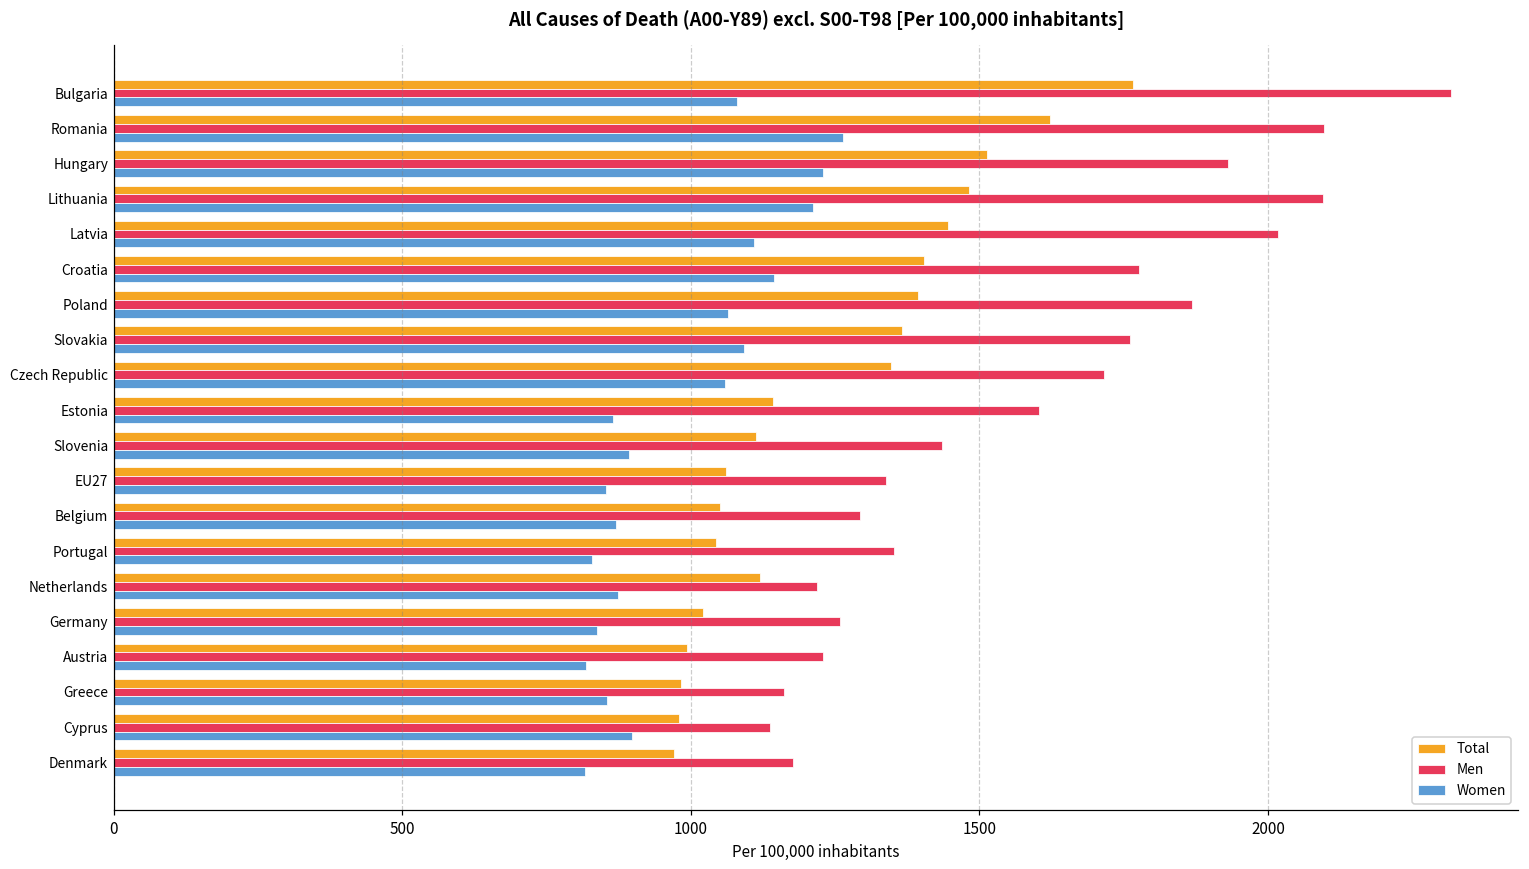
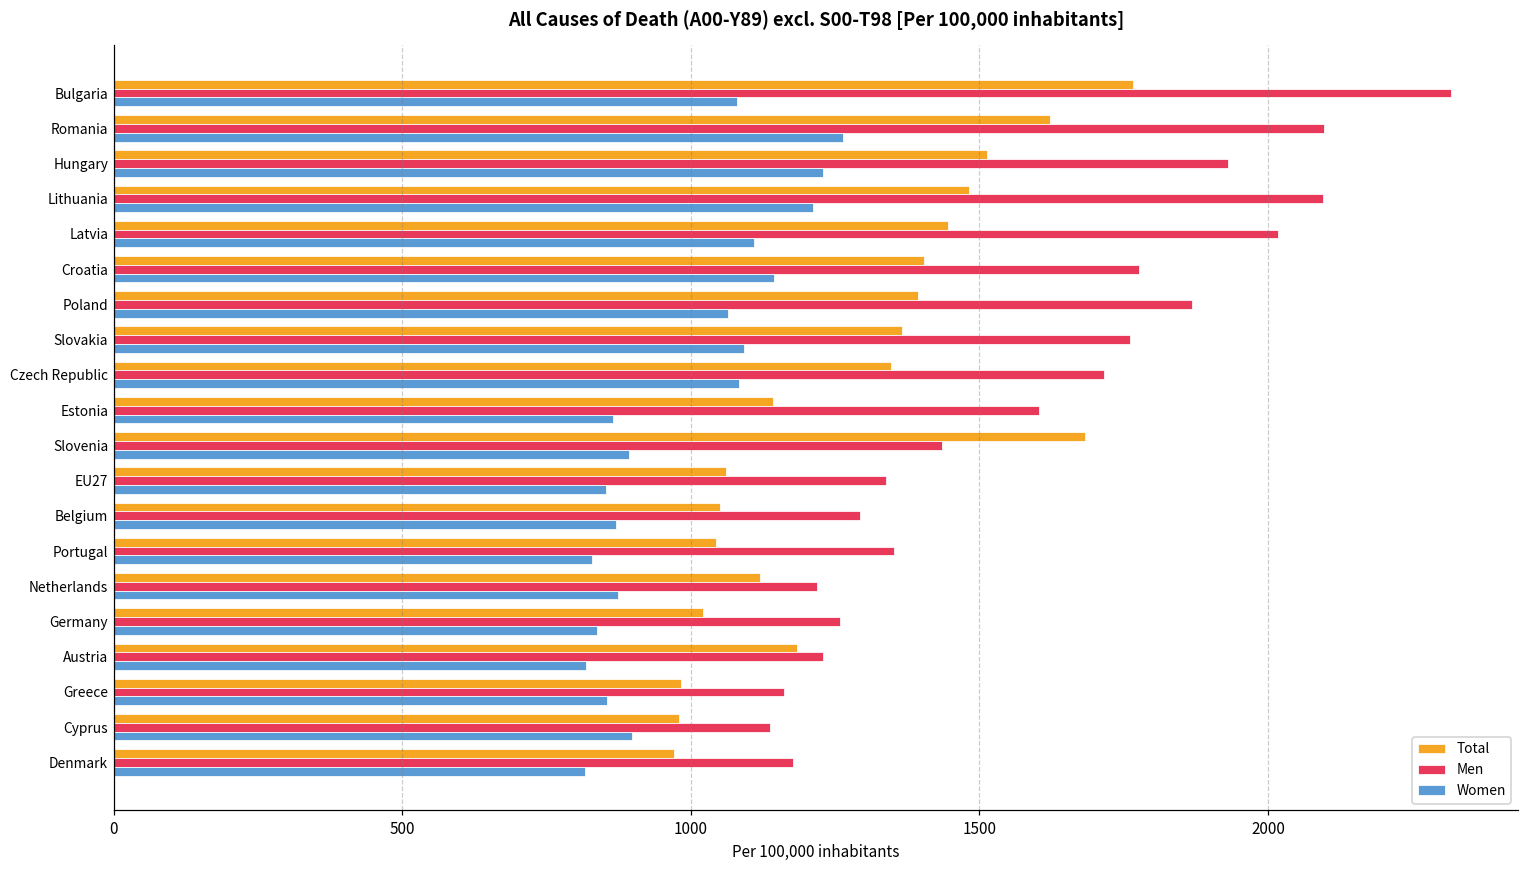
Women, Czech Republic: 1060 -> 1080
Total, Slovenia: 1110 -> 1680
Total, Austria: 990 -> 1180
